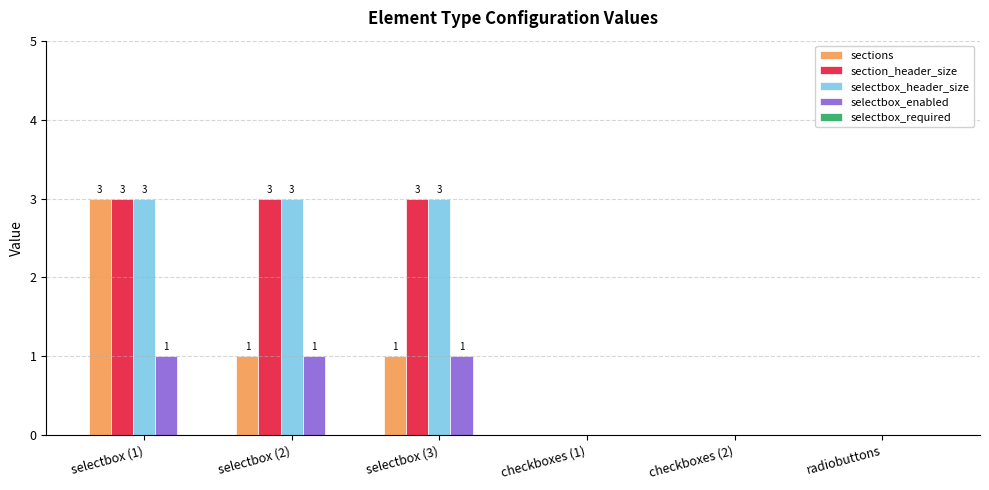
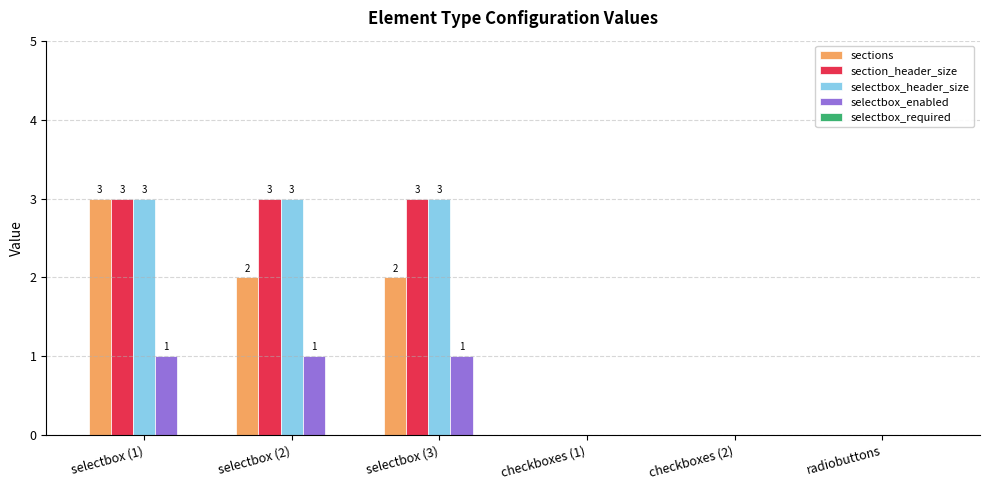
sections, selectbox (2): 1 -> 2
sections, selectbox (3): 1 -> 2
